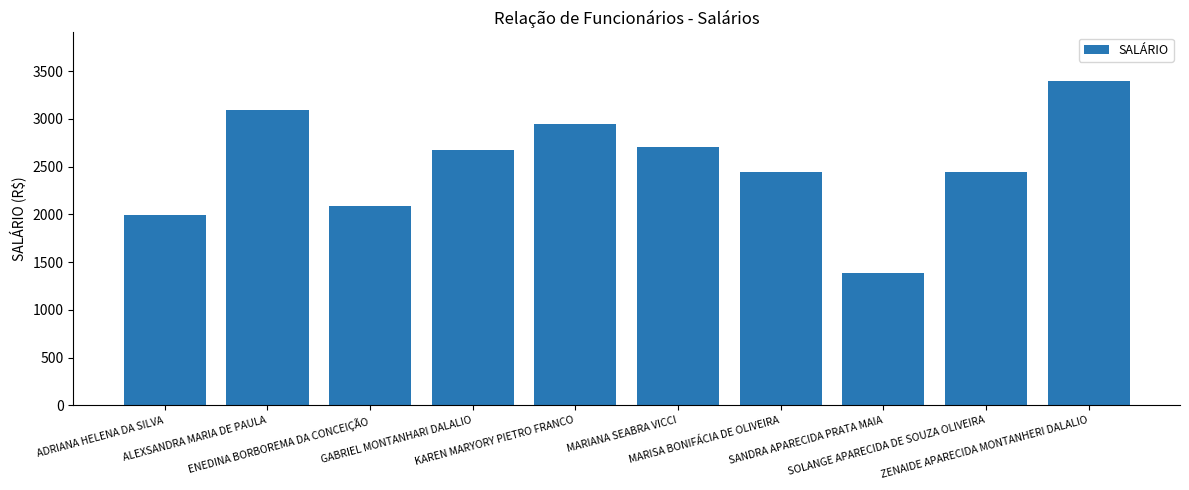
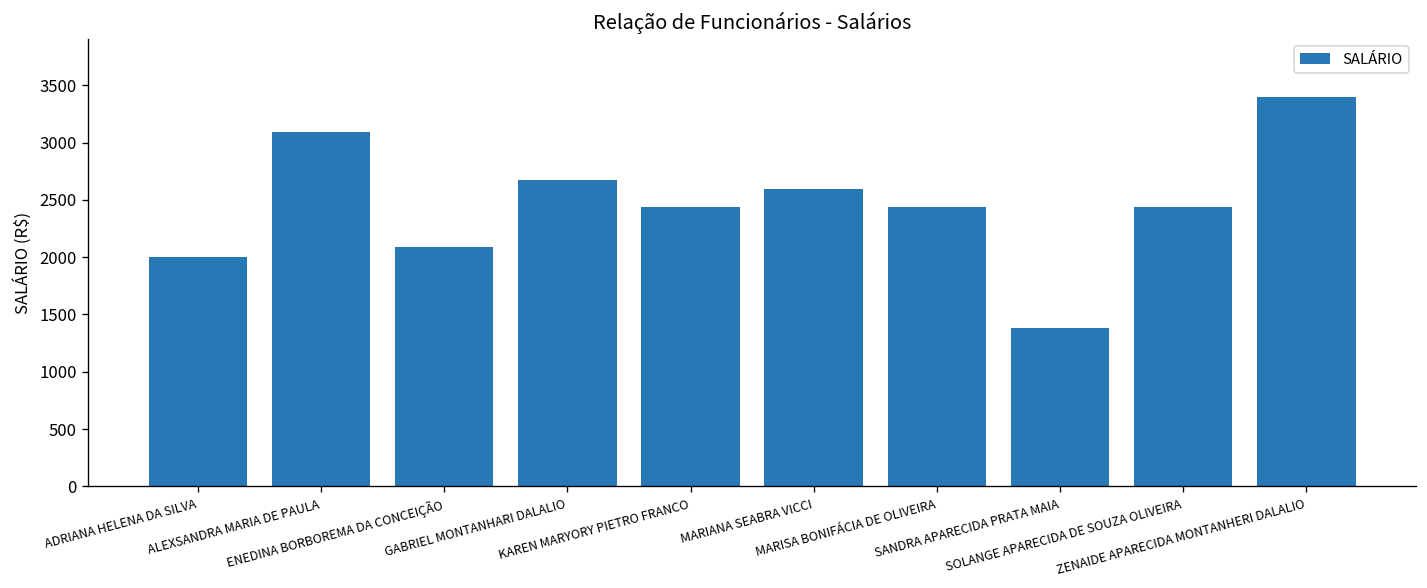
KAREN MARYORY PIETRO FRANCO: 3000 -> 2400
MARIANA SEABRA VICCI: 2700 -> 2600
